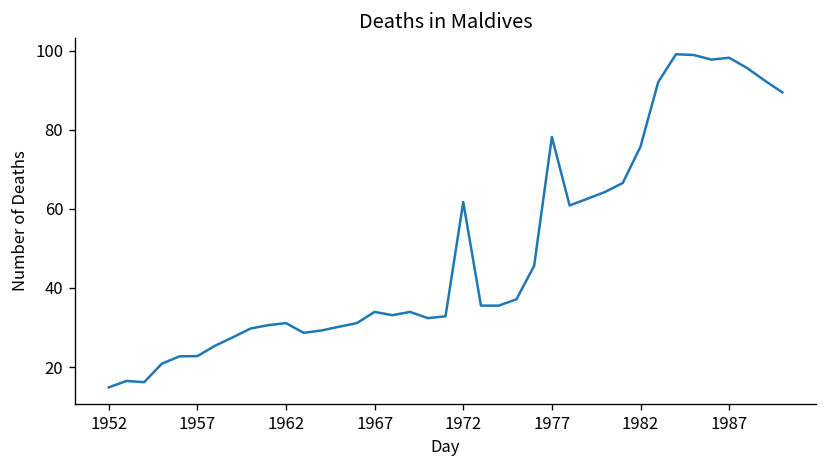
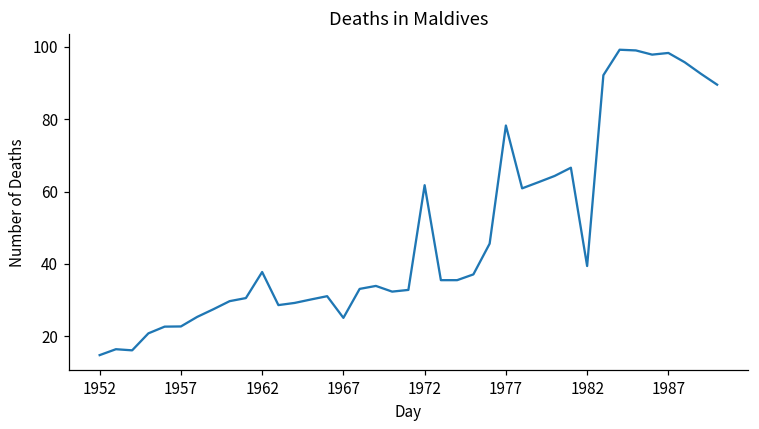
1962: 31 -> 38
1967: 34 -> 25
1982: 76 -> 39
